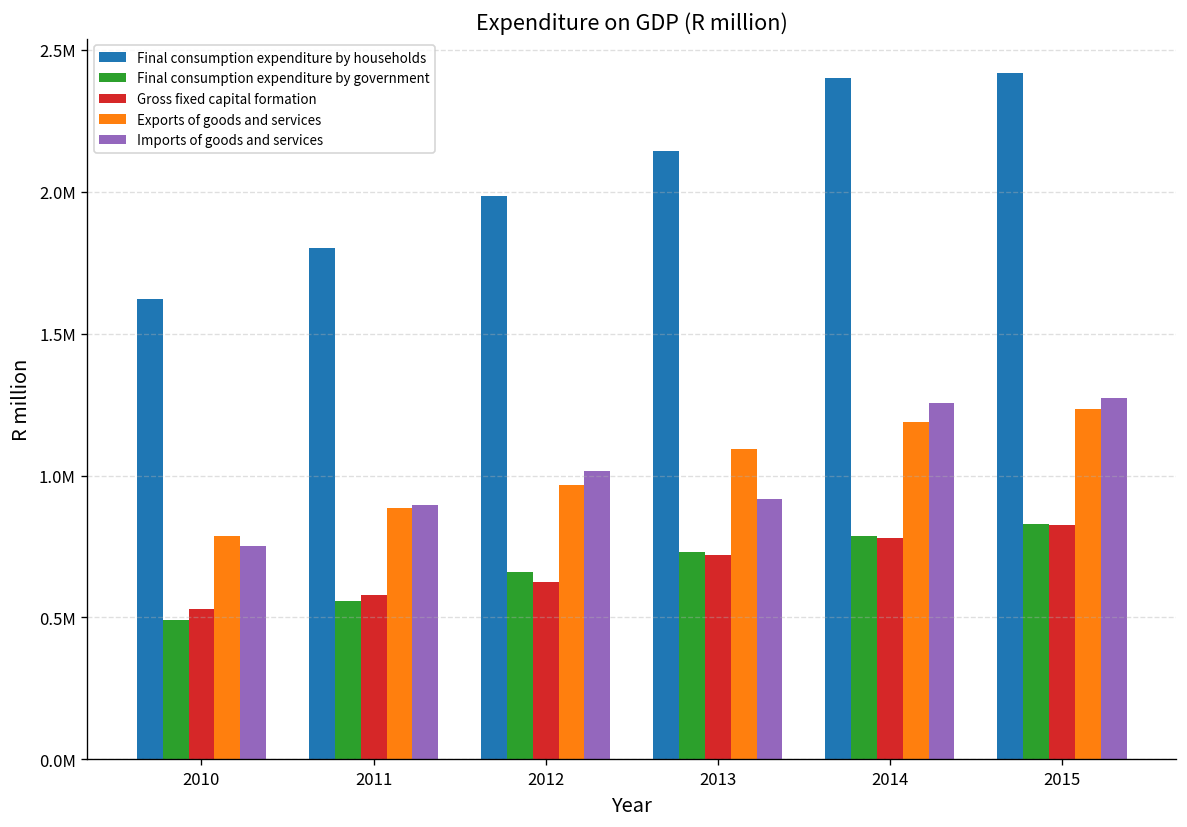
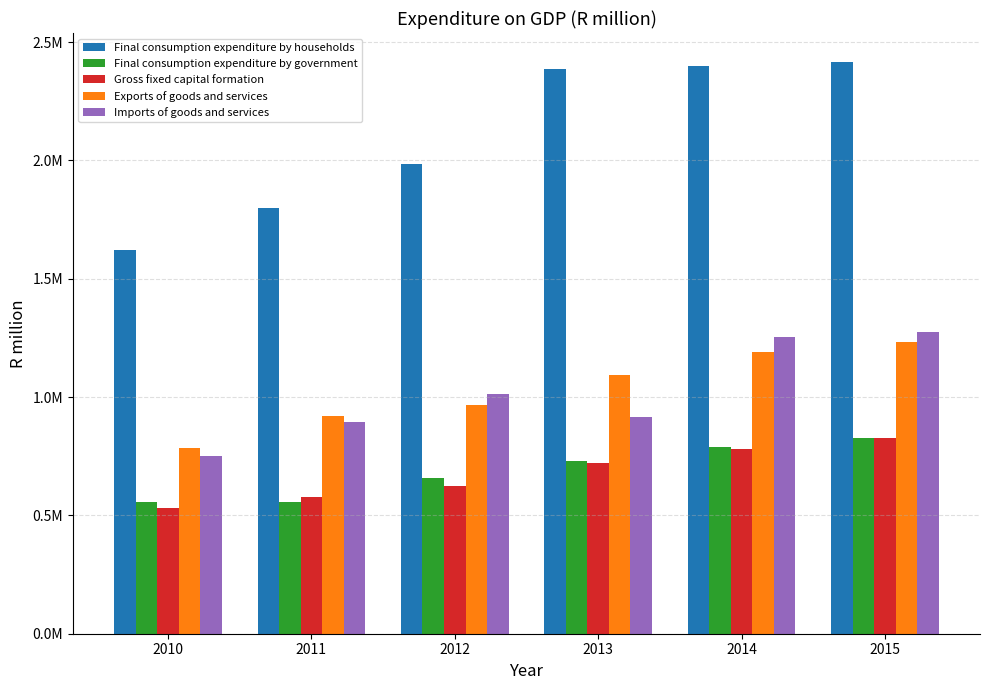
Final consumption expenditure by government, 2010: 490000 -> 560000
Exports of goods and services, 2011: 890000 -> 920000
Final consumption expenditure by households, 2013: 2140000 -> 2390000
